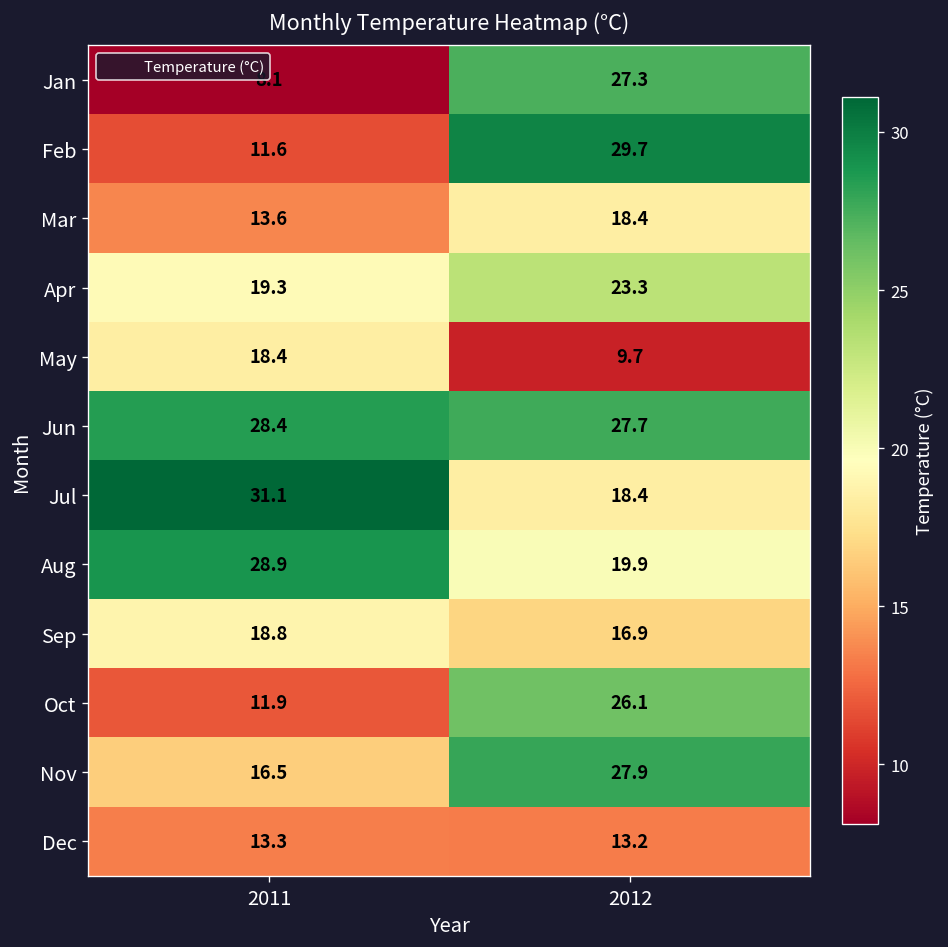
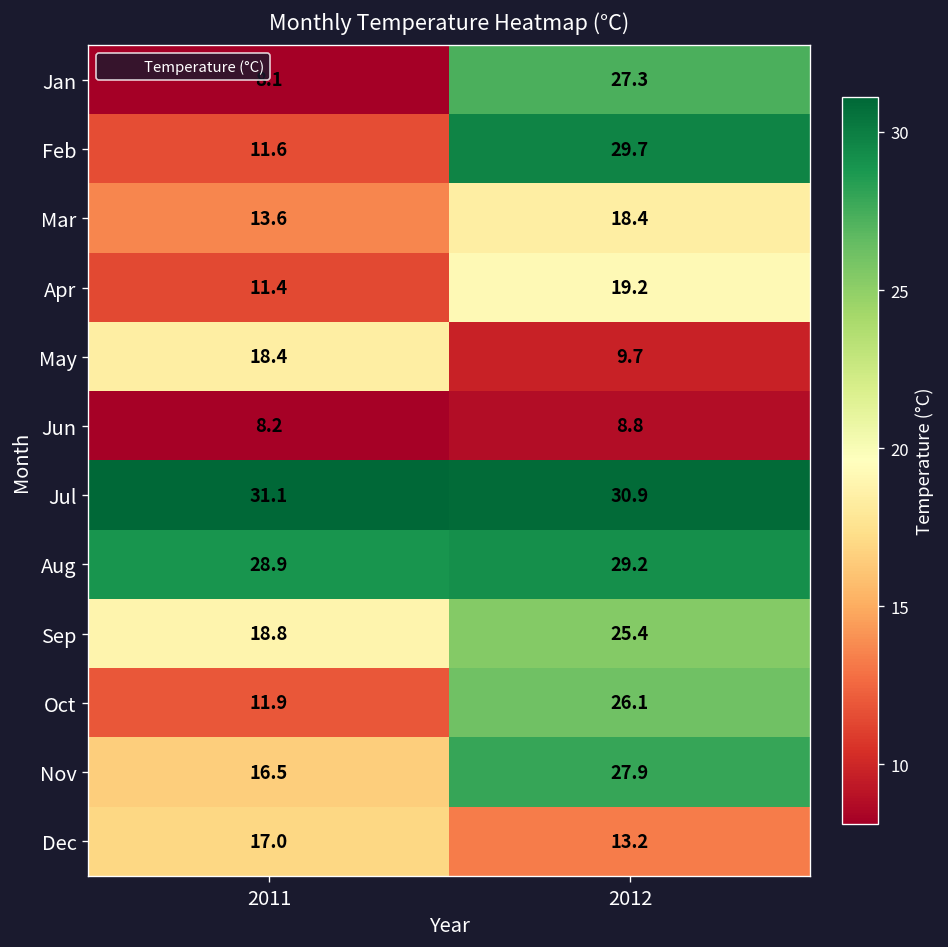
Apr, 2011: 19.3 -> 11.4
Apr, 2012: 23.3 -> 19.2
Jun, 2011: 28.4 -> 8.2
Jun, 2012: 27.7 -> 8.8
Jul, 2012: 18.4 -> 30.9
Aug, 2012: 19.9 -> 29.2
Sep, 2012: 16.9 -> 25.4
Dec, 2011: 13.3 -> 17.0
